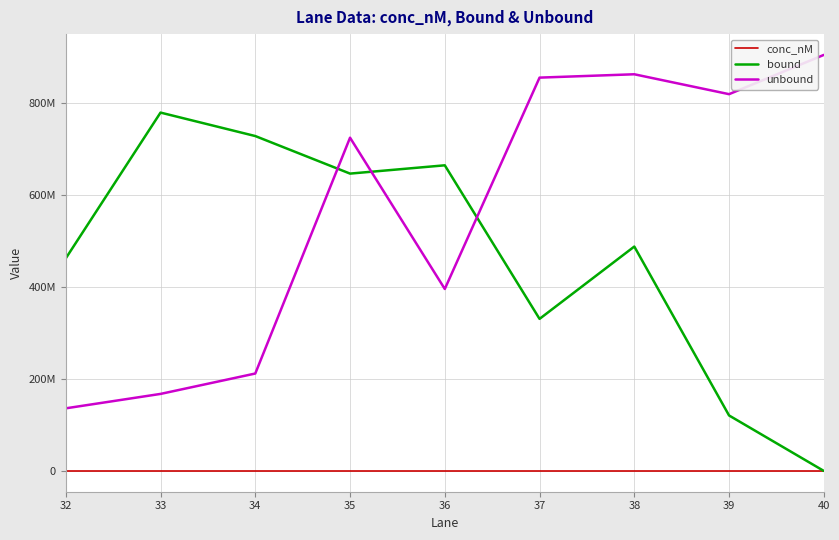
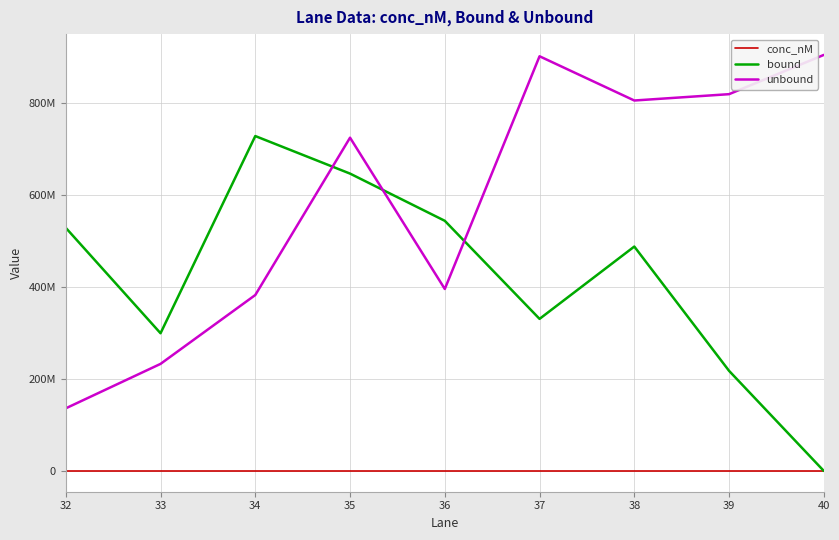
bound, 32: 460000000 -> 530000000
bound, 33: 780000000 -> 300000000
unbound, 33: 170000000 -> 230000000
unbound, 34: 210000000 -> 380000000
bound, 36: 670000000 -> 540000000
unbound, 37: 860000000 -> 900000000
unbound, 38: 860000000 -> 810000000
bound, 39: 120000000 -> 220000000
